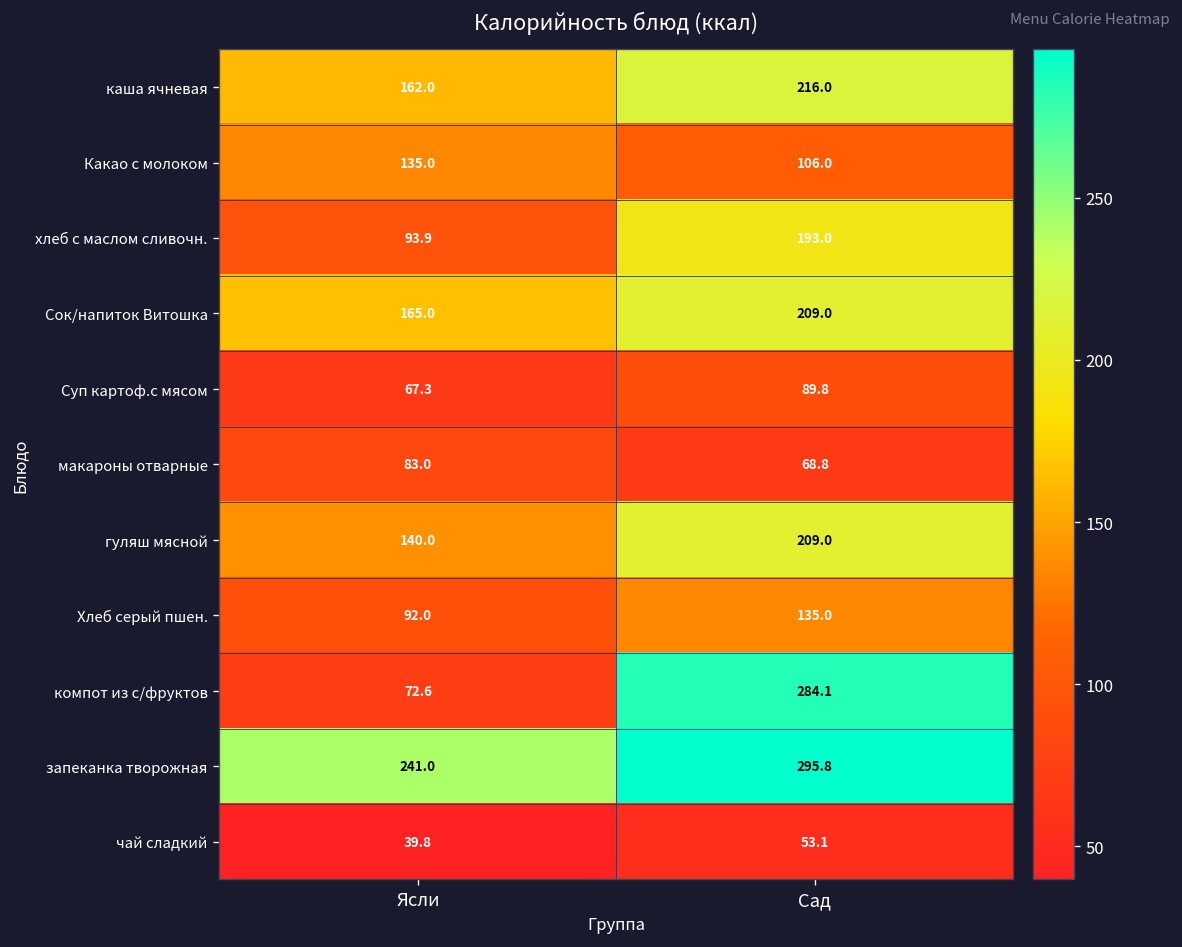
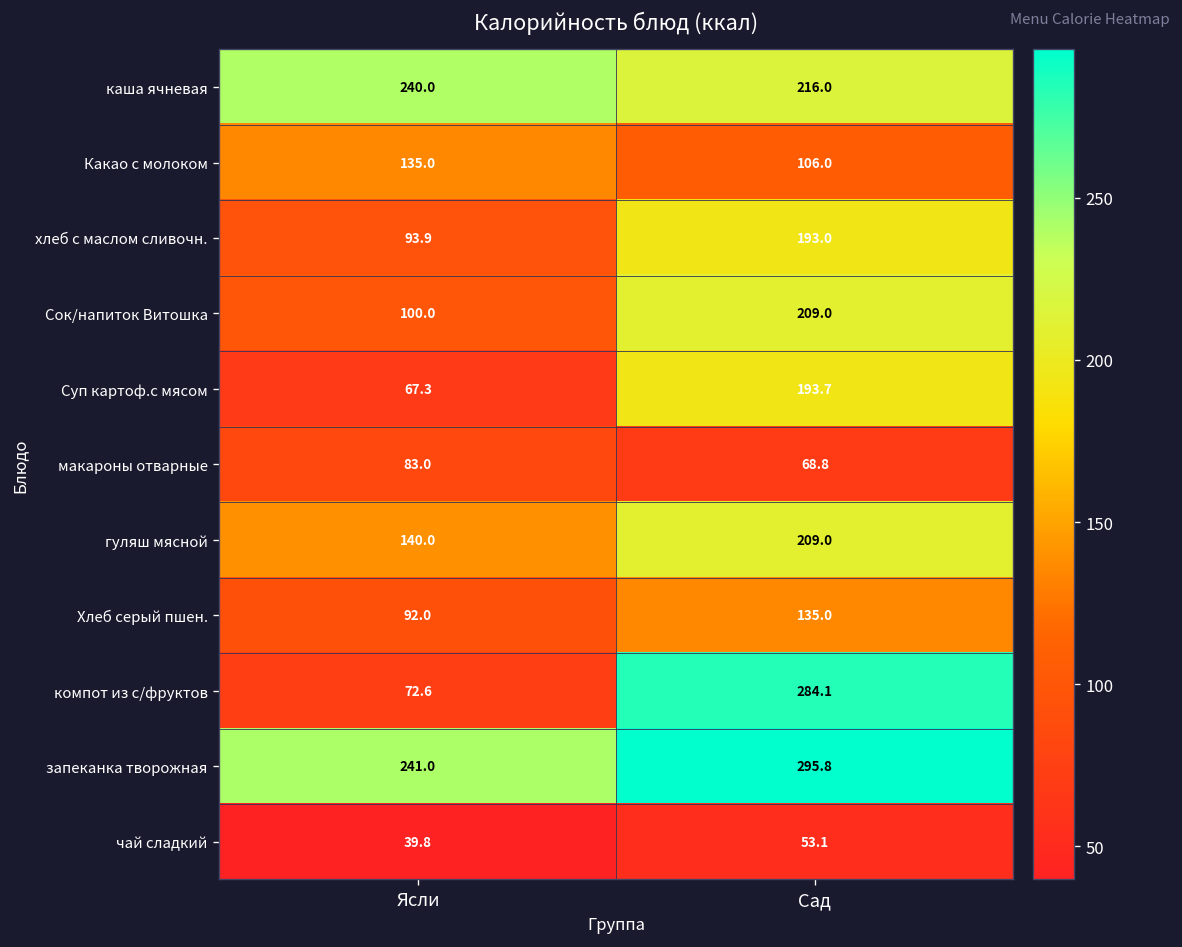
каша ячневая, Ясли: 162.0 -> 240.0
Сок/напиток Витошка, Ясли: 165.0 -> 100.0
Суп картоф.с мясом, Сад: 89.8 -> 193.7
